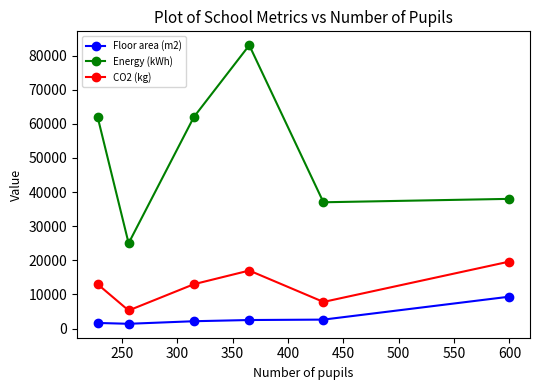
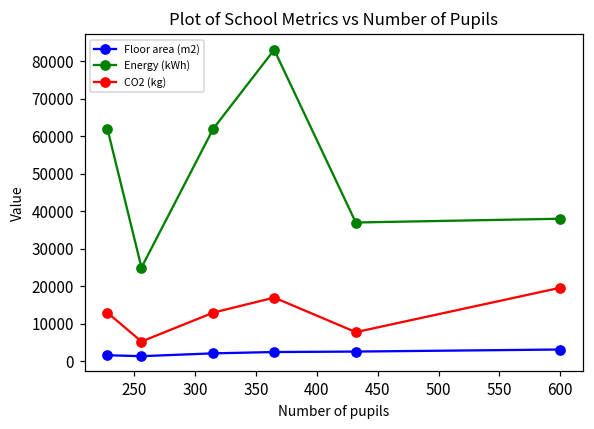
Floor area (m2), 600: 9000 -> 3000
